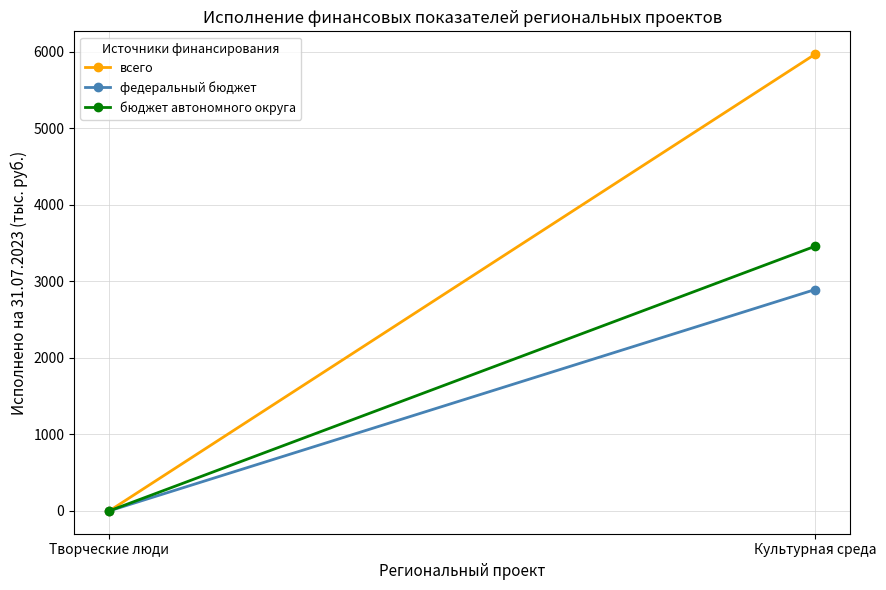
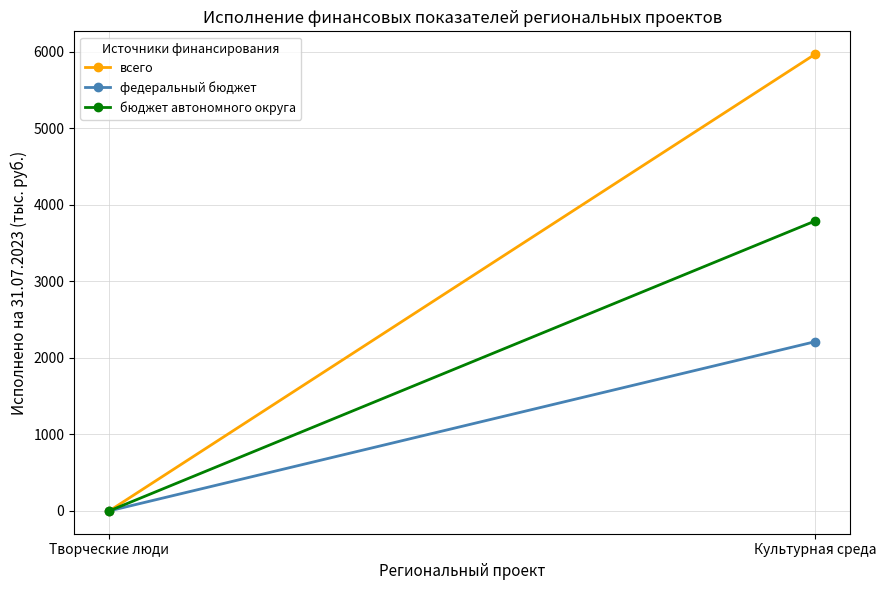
федеральный бюджет, Культурная среда: 2900 -> 2200
бюджет автономного округа, Культурная среда: 3500 -> 3800
